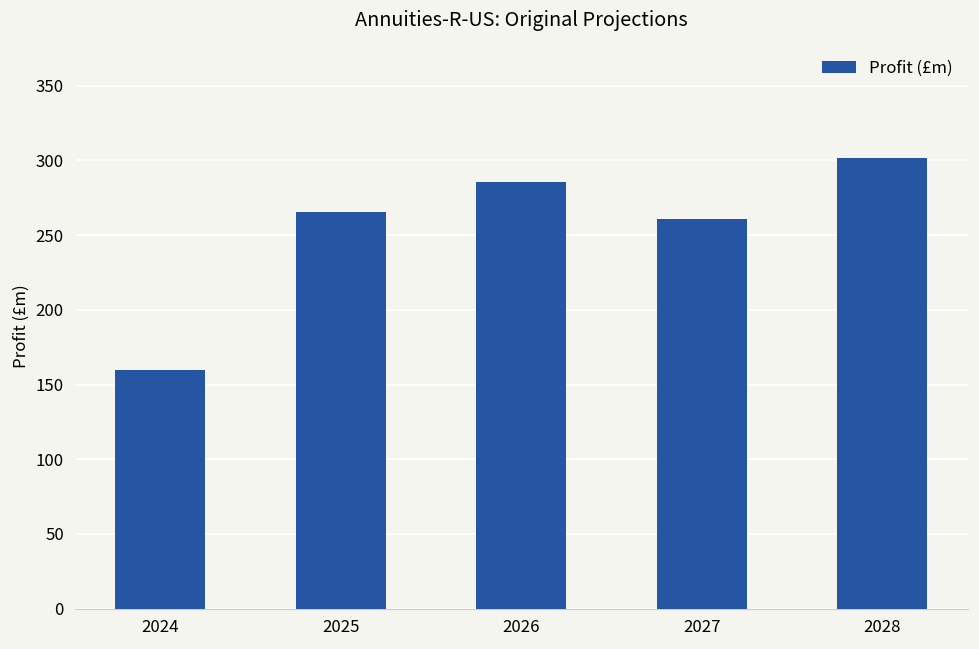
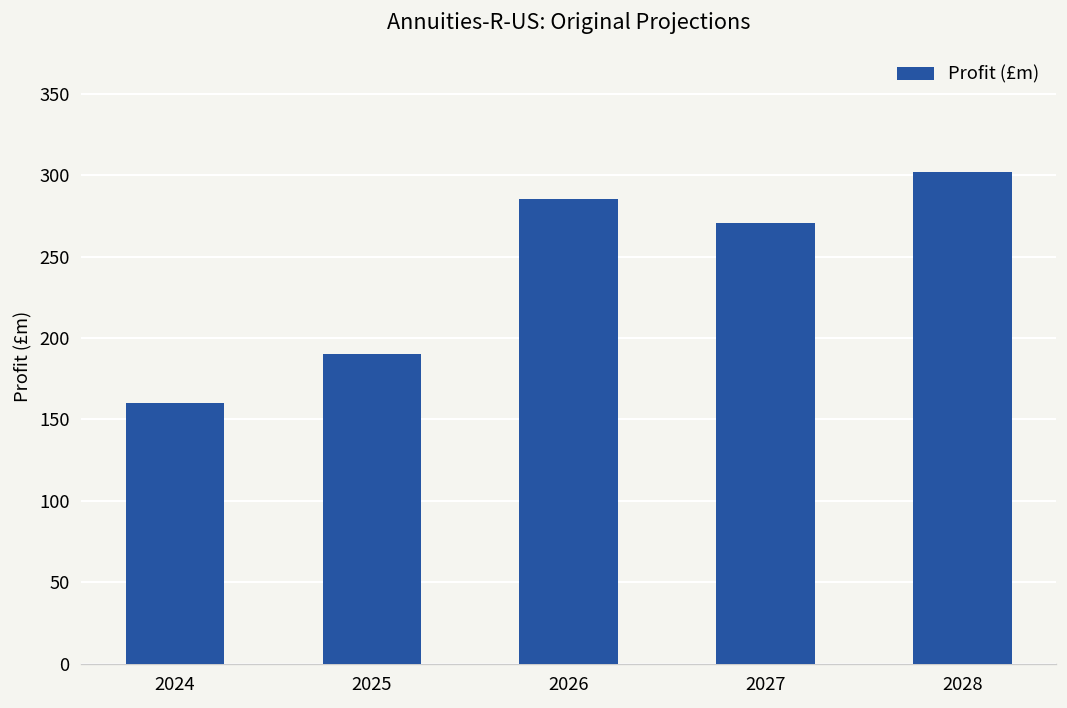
2025: 266 -> 190
2027: 261 -> 270
